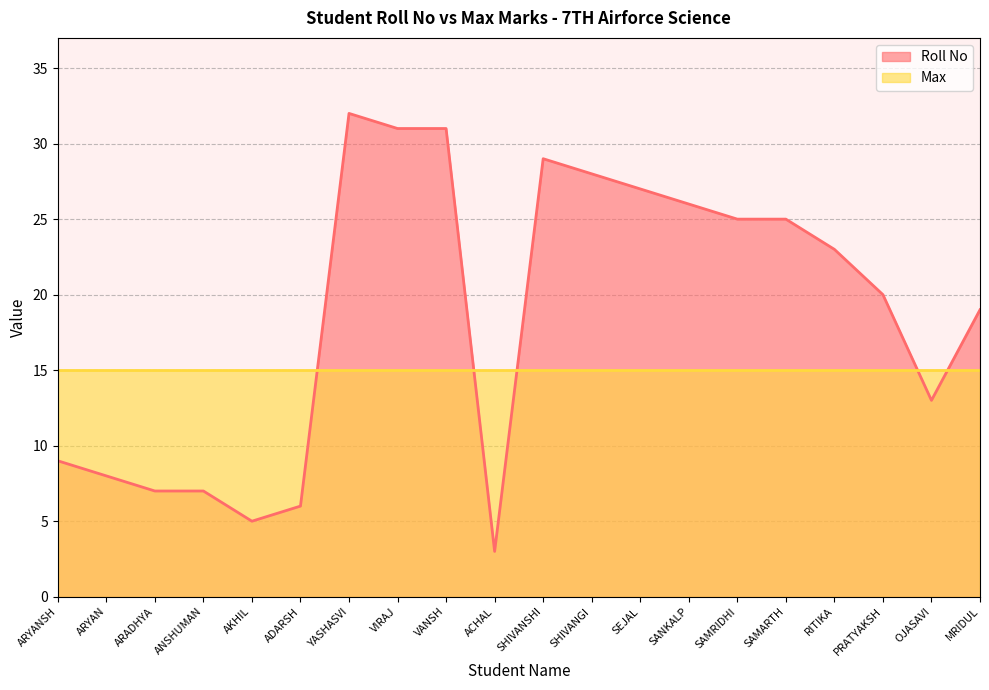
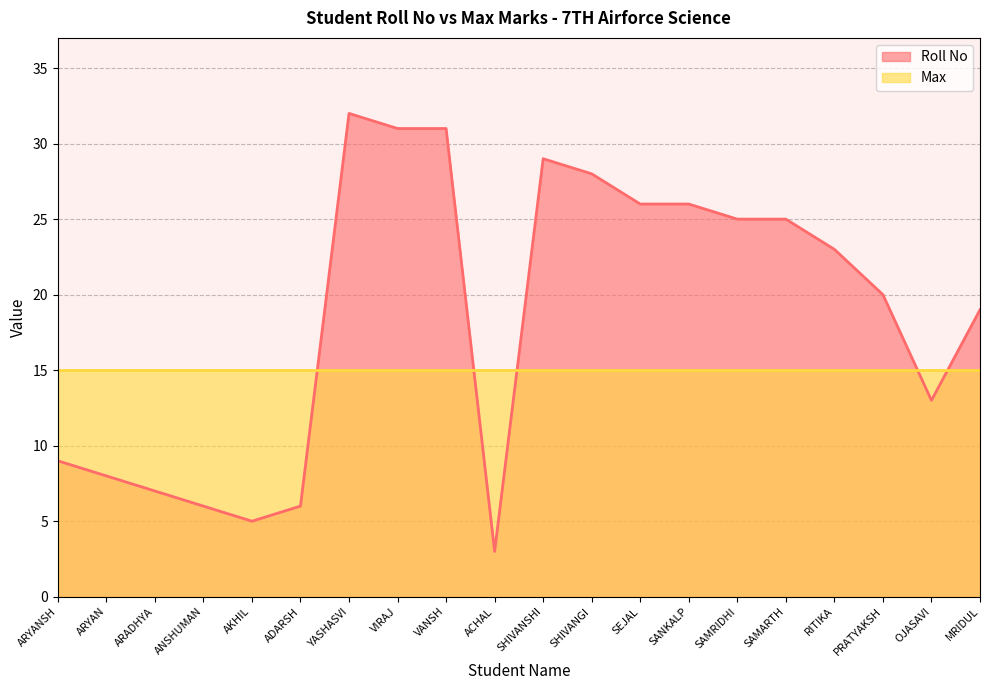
Roll No, ANSHUMAN: 7 -> 6
Roll No, SEJAL: 27 -> 26
